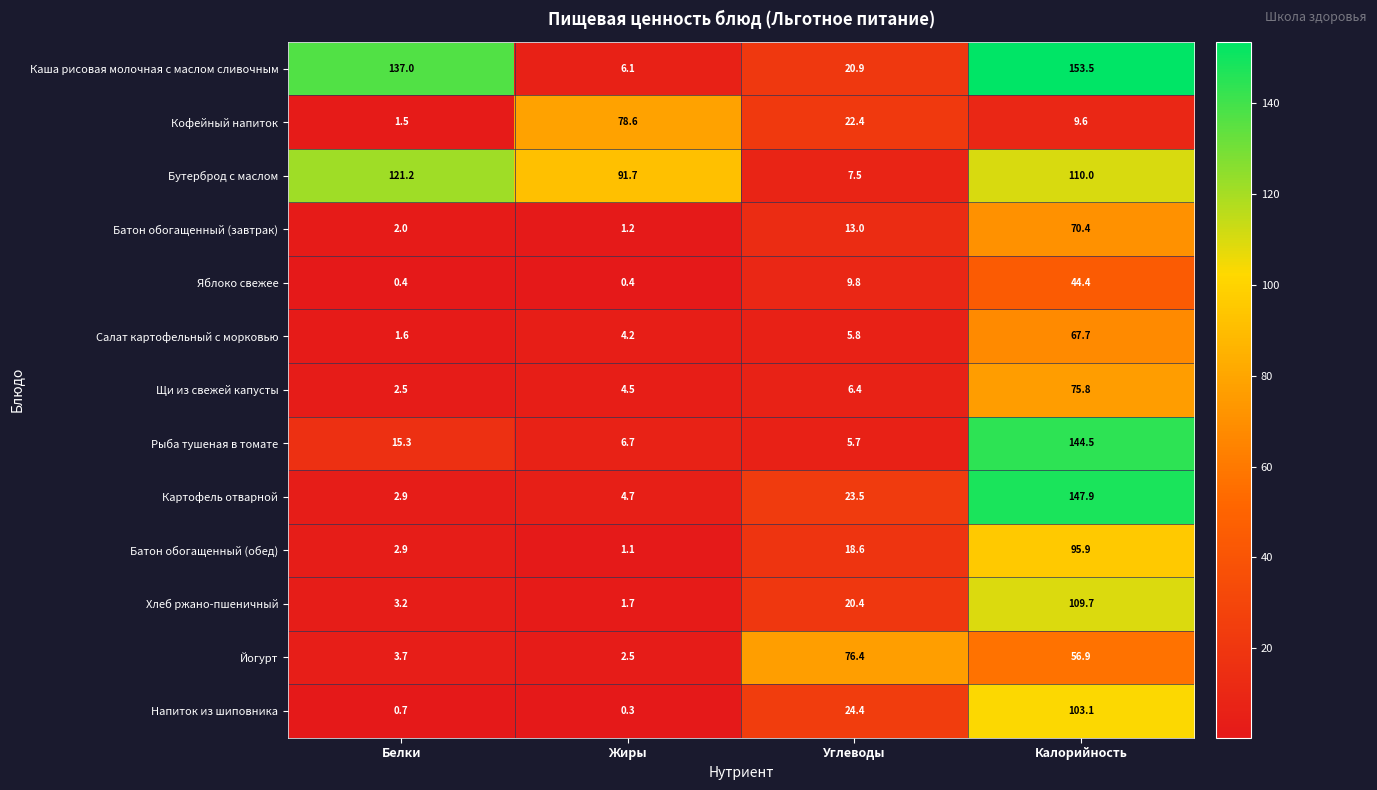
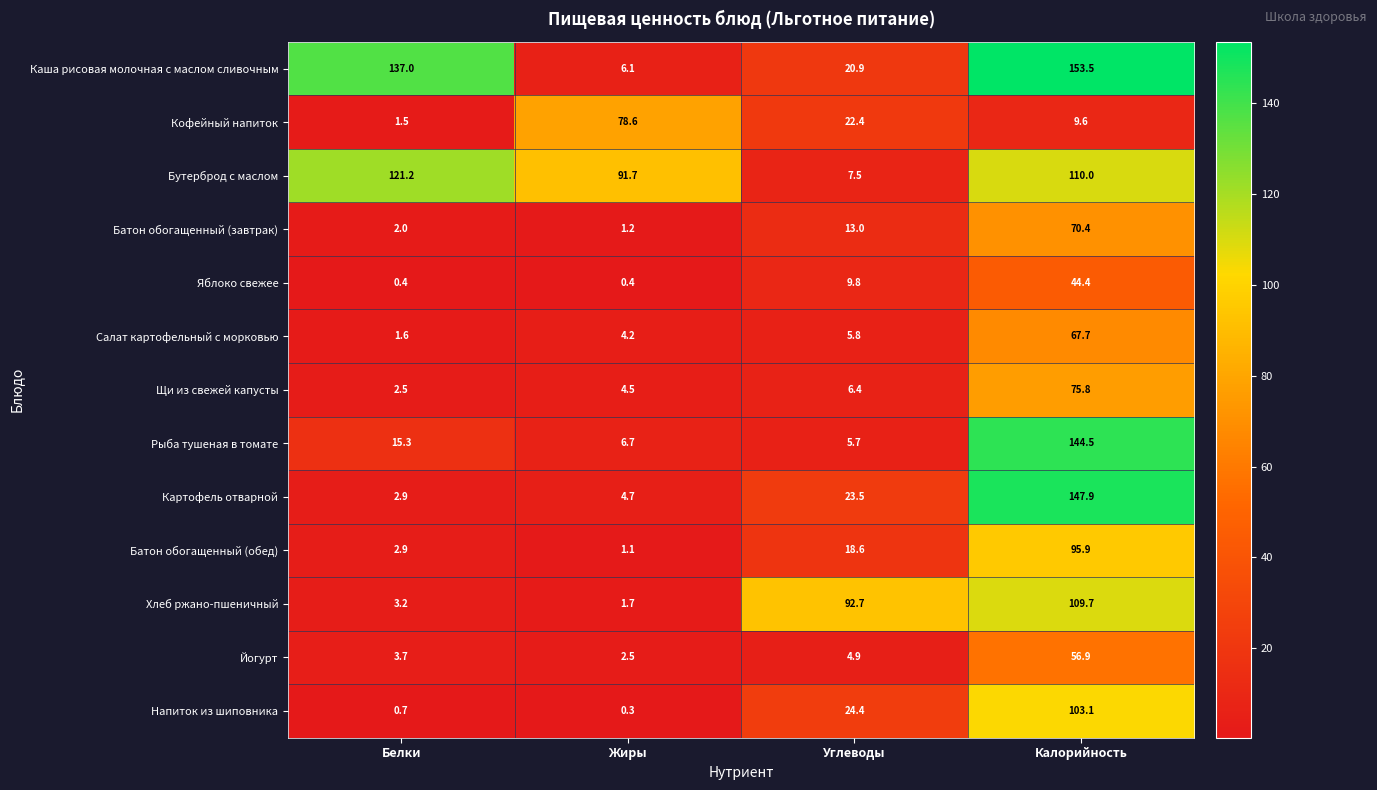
Хлеб ржано-пшеничный, Углеводы: 20.4 -> 92.7
Йогурт, Углеводы: 76.4 -> 4.9
